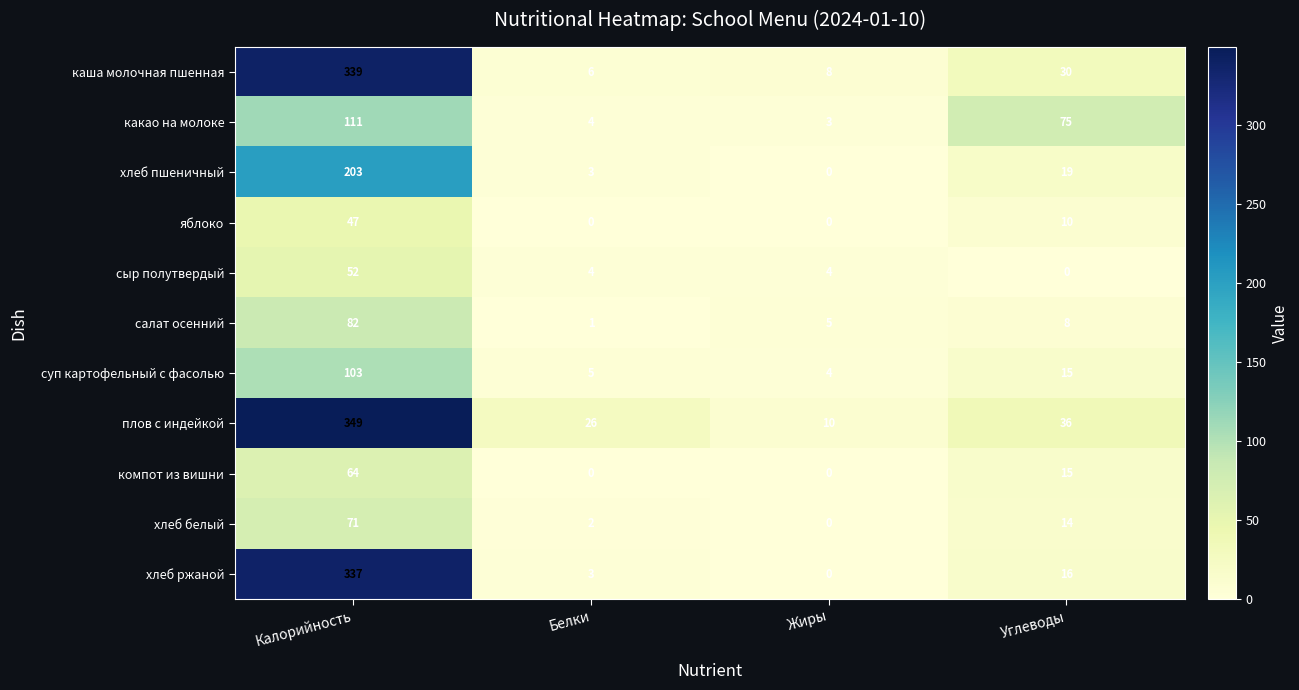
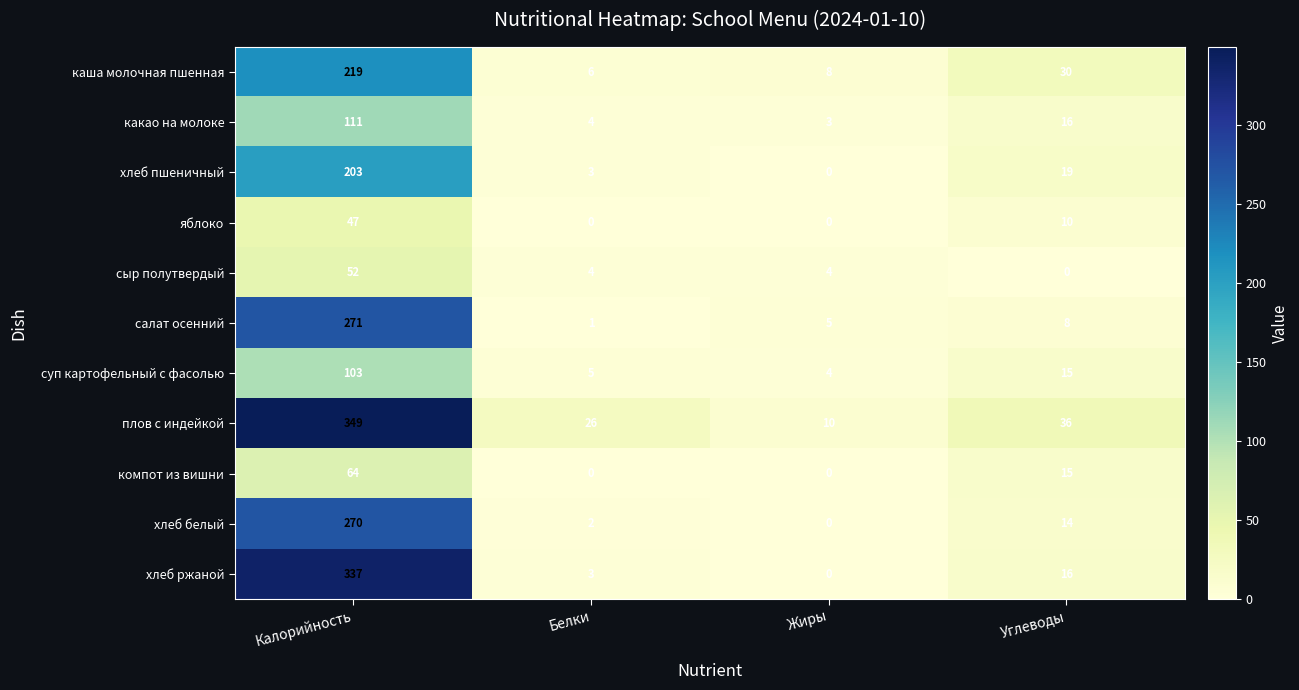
каша молочная пшенная, Калорийность: 339 -> 219
какао на молоке, Углеводы: 75 -> 16
салат осенний, Калорийность: 82 -> 271
хлеб белый, Калорийность: 71 -> 270
